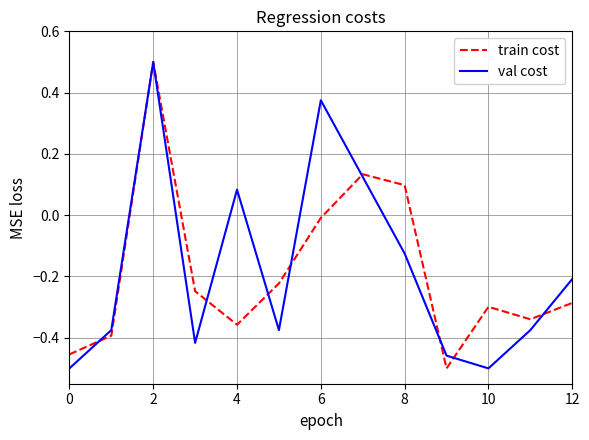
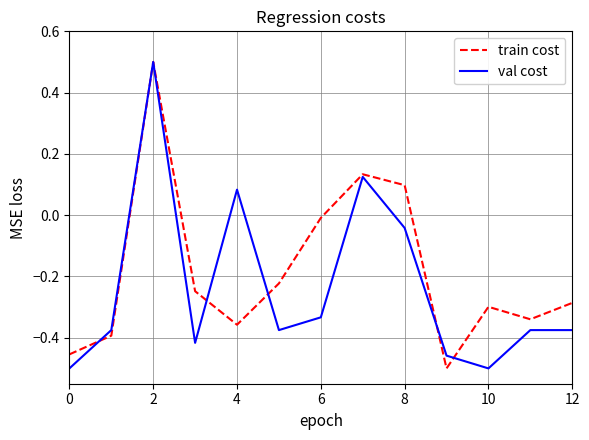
val cost, 6: 0.38 -> -0.33
val cost, 8: -0.13 -> -0.04
val cost, 12: -0.21 -> -0.38
